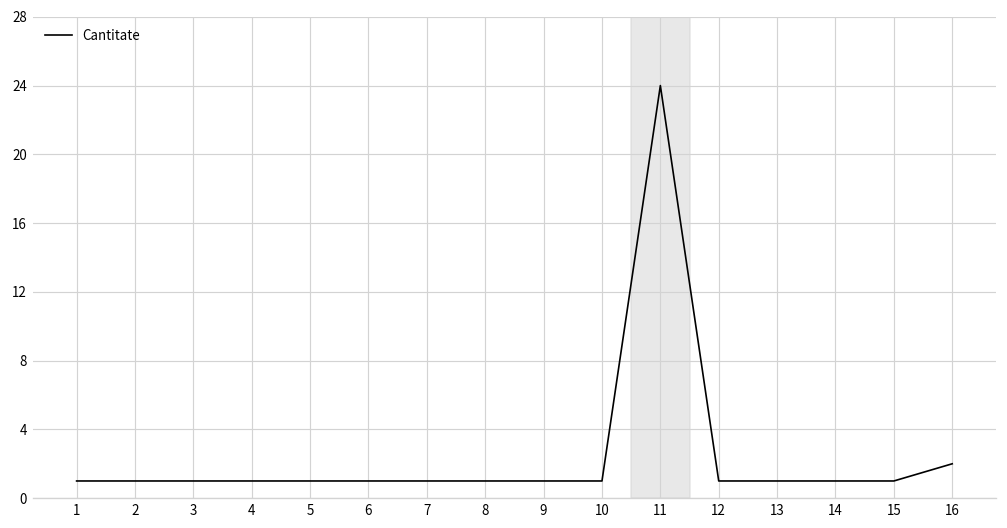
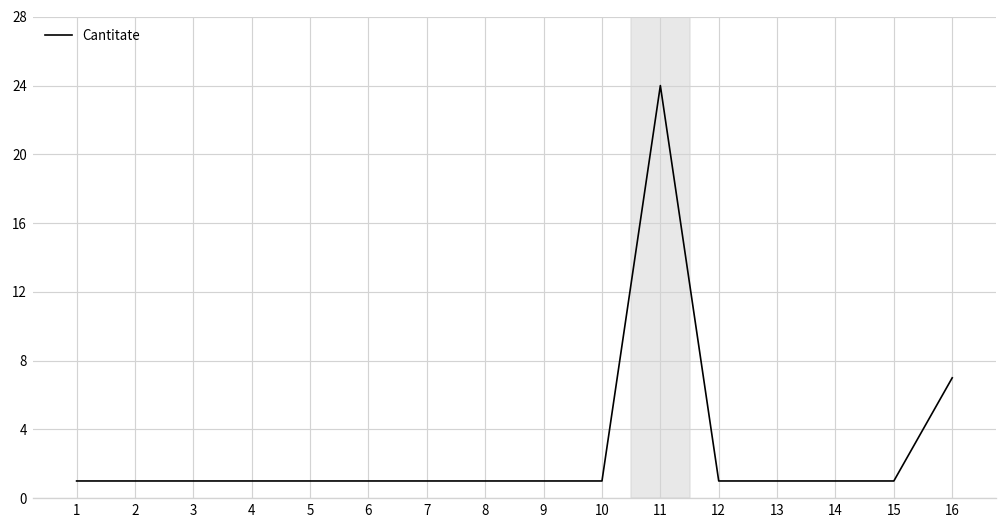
16: 2 -> 7
